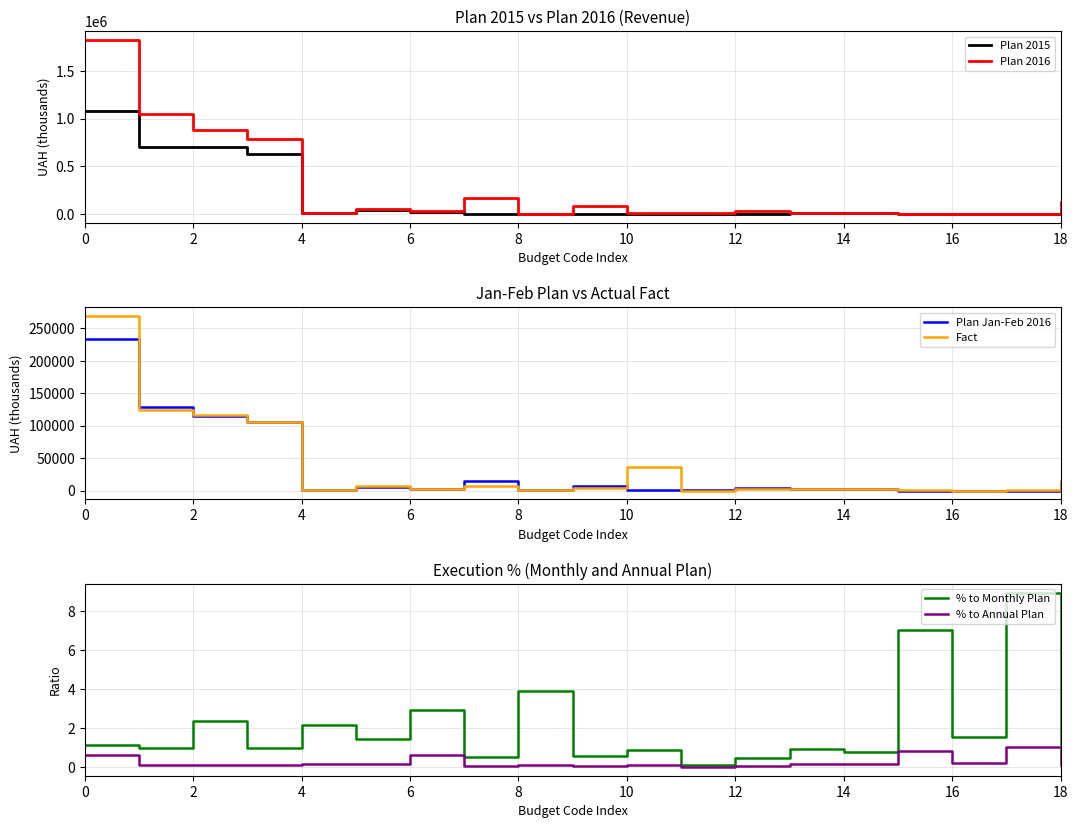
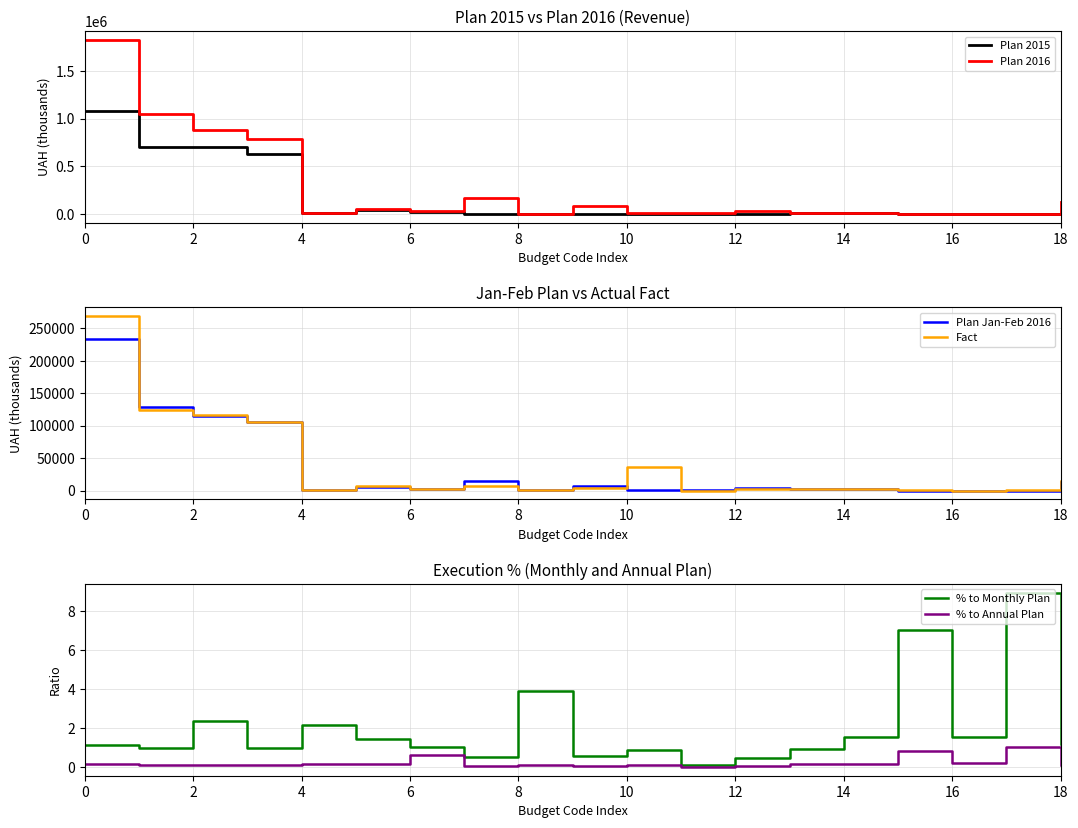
Execution % (Monthly and Annual Plan), % to Annual Plan, 0: 0.6 -> 0.1
Execution % (Monthly and Annual Plan), % to Monthly Plan, 6: 2.9 -> 1.1
Execution % (Monthly and Annual Plan), % to Monthly Plan, 14: 0.8 -> 1.6
